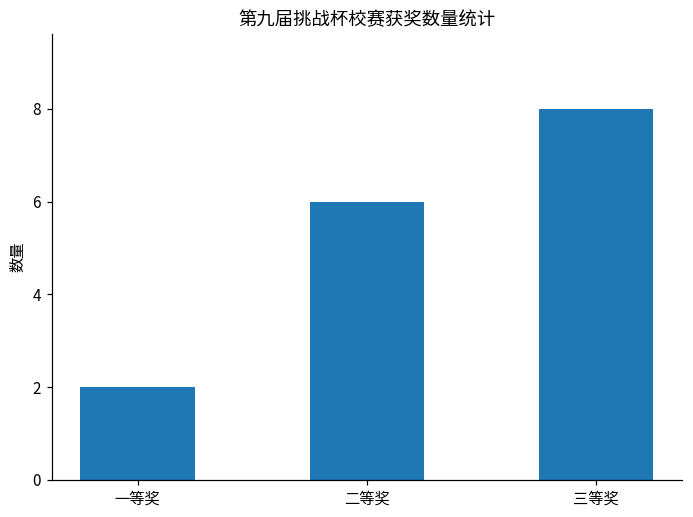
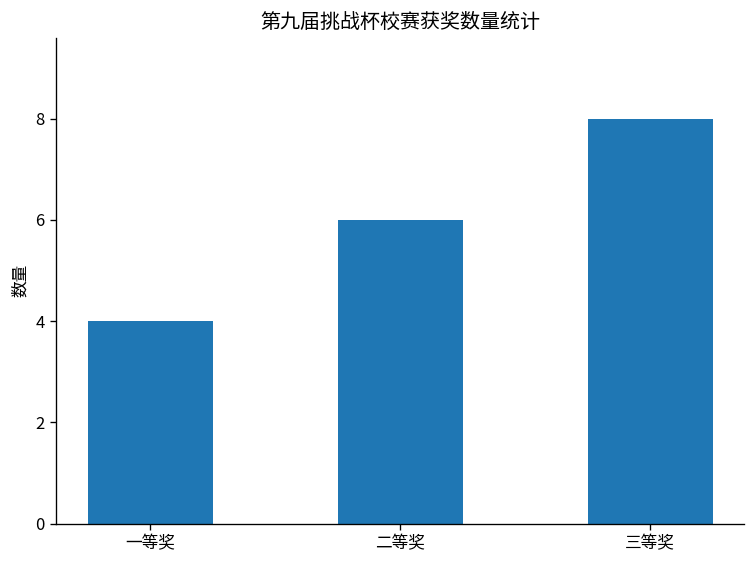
一等奖: 2 -> 4
